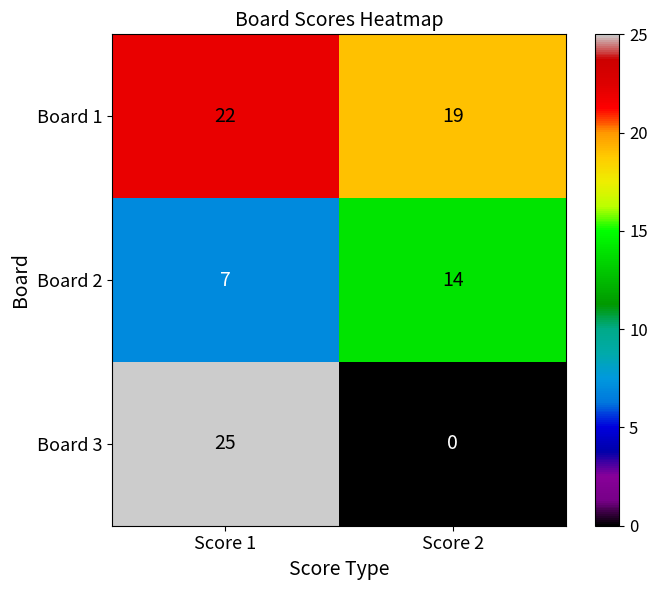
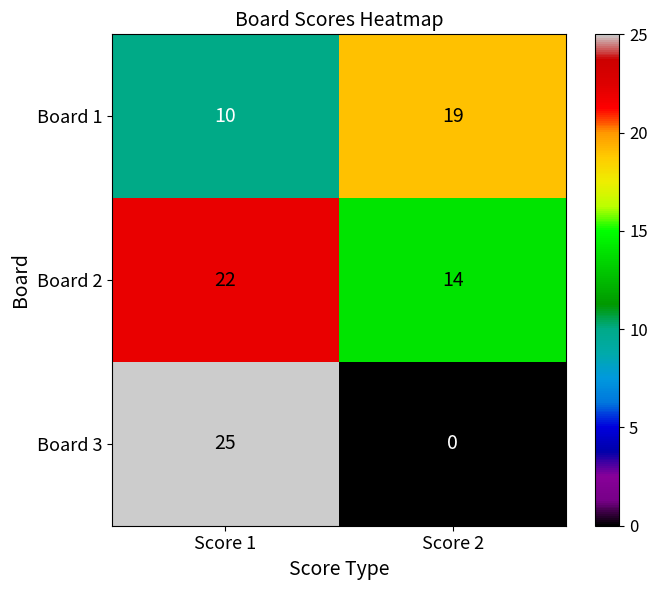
Board 1, Score 1: 22 -> 10
Board 2, Score 1: 7 -> 22
